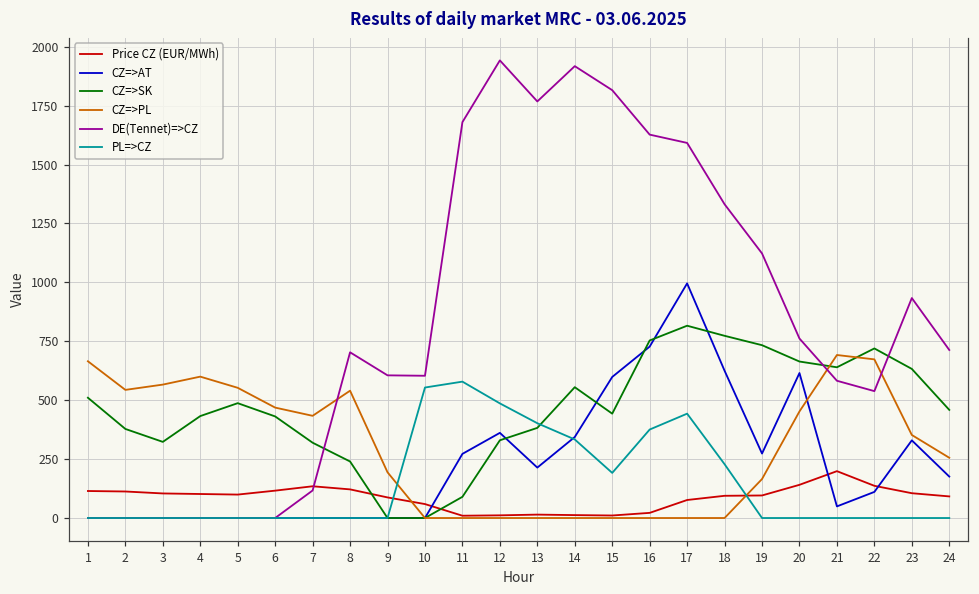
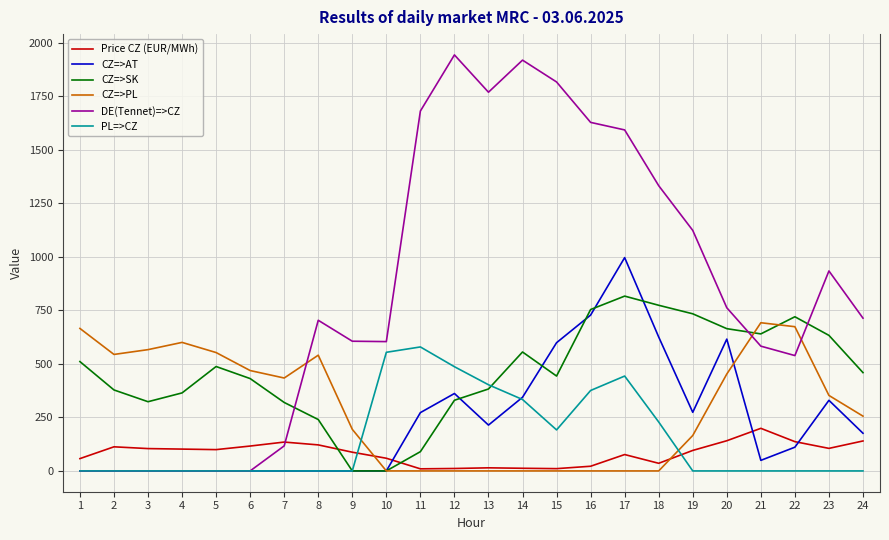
Price CZ (EUR/MWh), 1: 110 -> 60
CZ=>SK, 4: 430 -> 360
Price CZ (EUR/MWh), 18: 90 -> 40
Price CZ (EUR/MWh), 24: 90 -> 140
